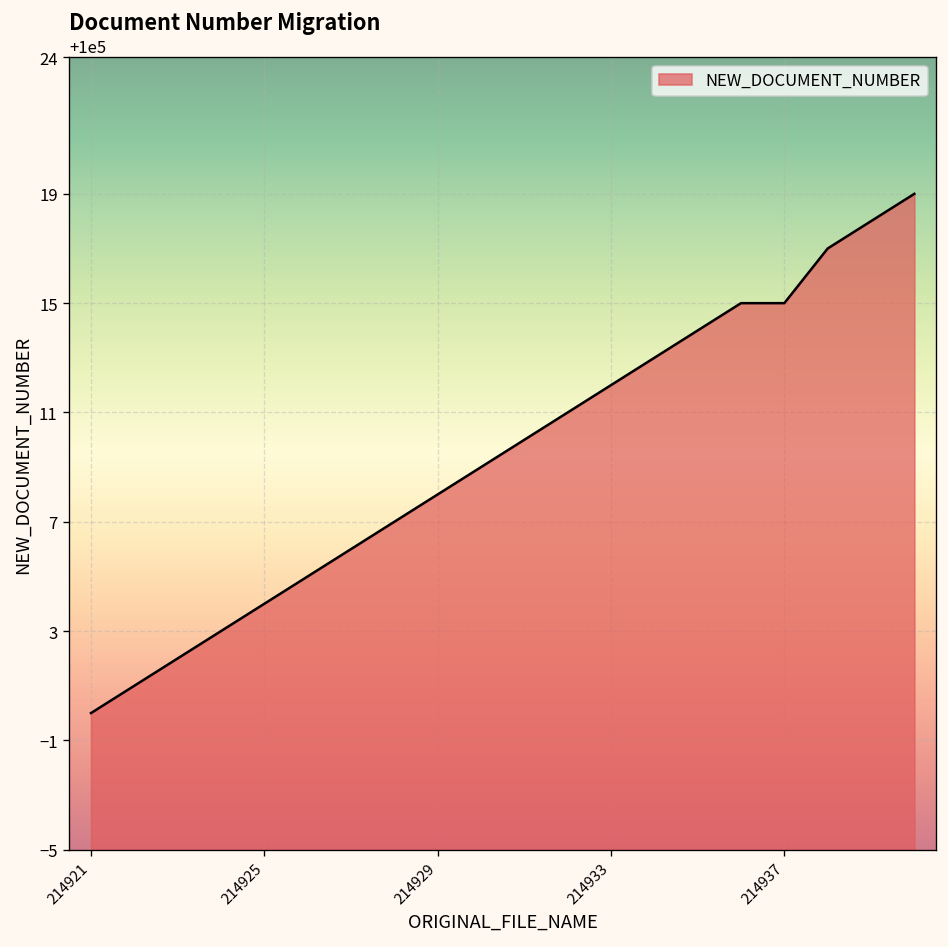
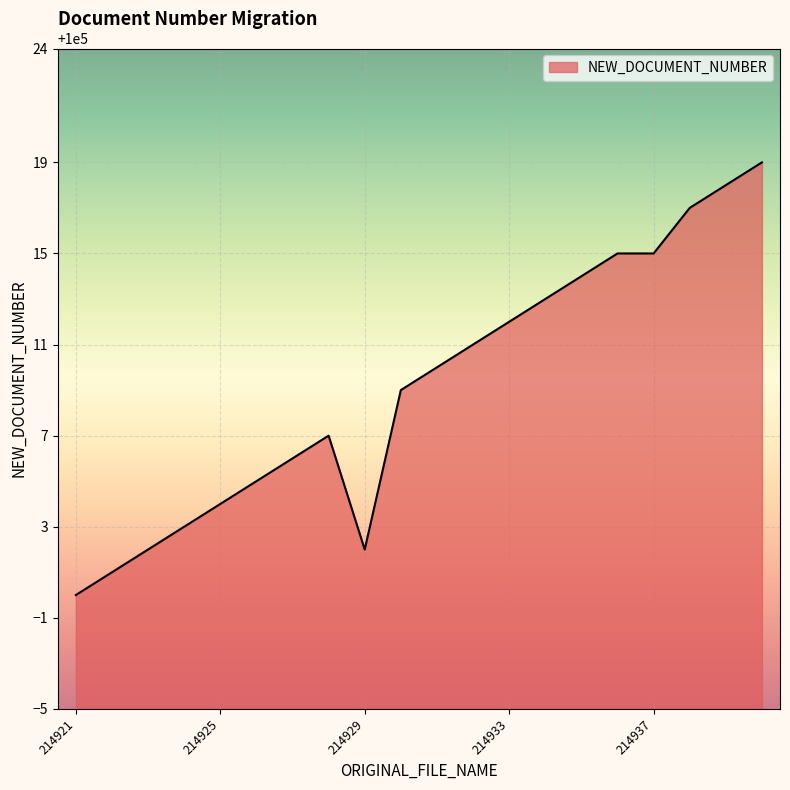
214929: 100008 -> 100002
